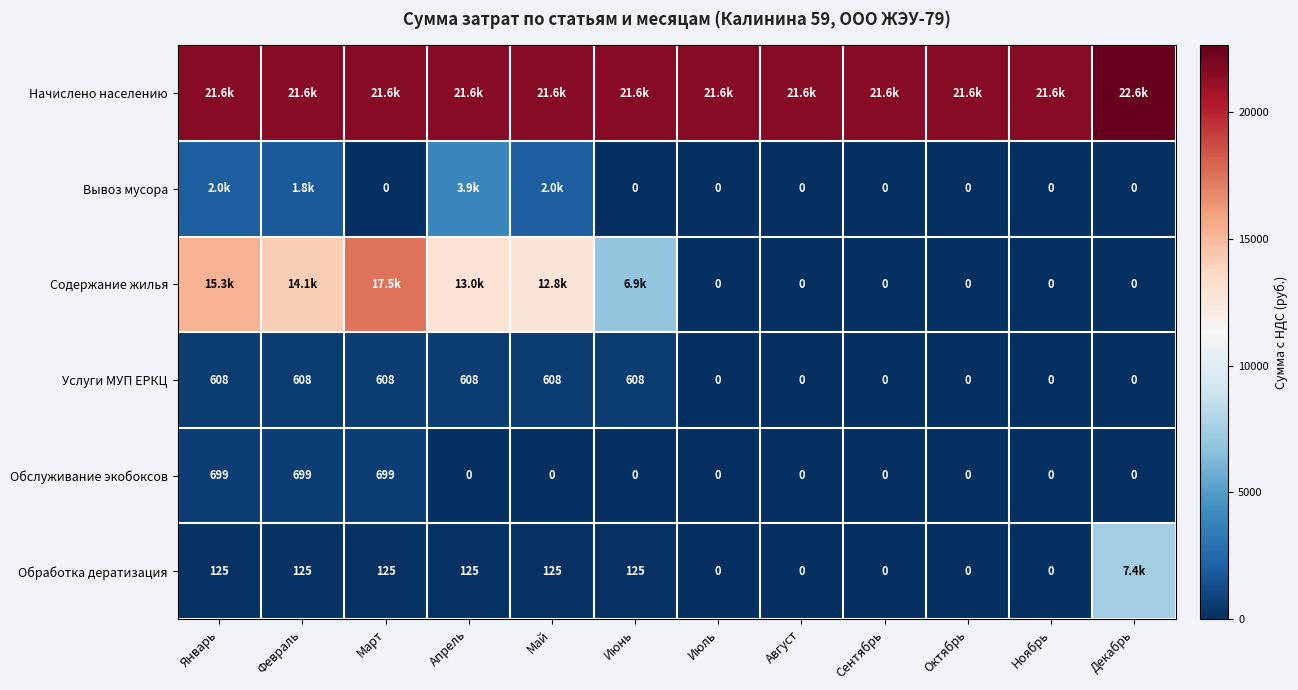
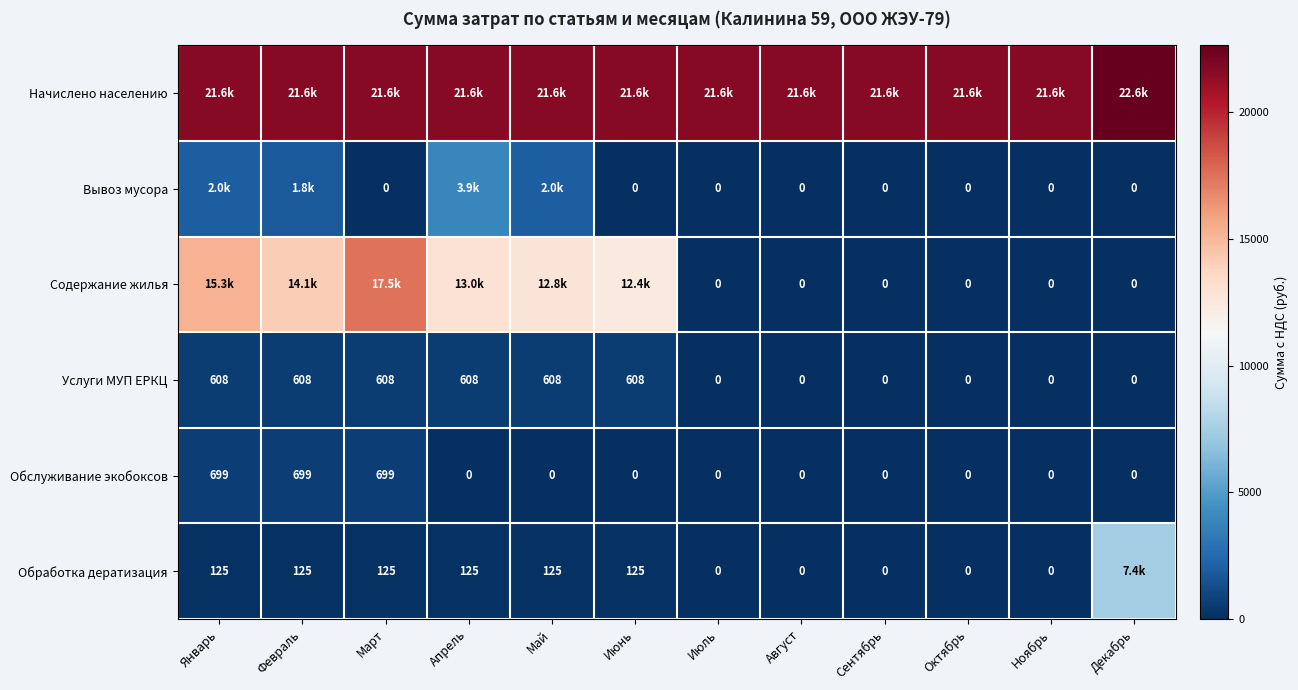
Содержание жилья, Июнь: 6.9k -> 12.4k
